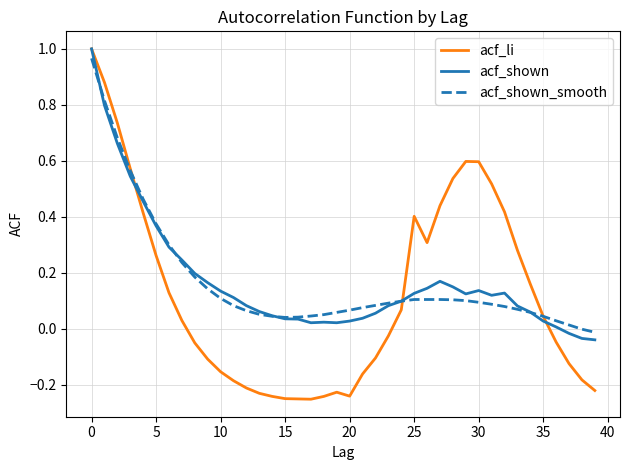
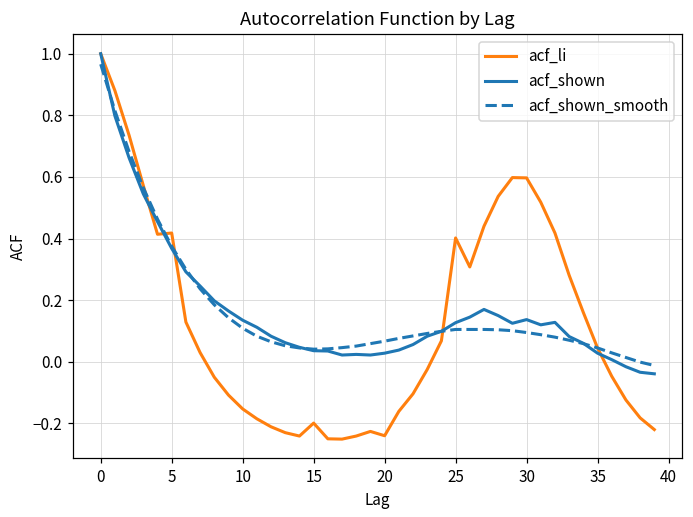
acf_li, 5: 0.26 -> 0.42
acf_li, 15: -0.25 -> -0.20
